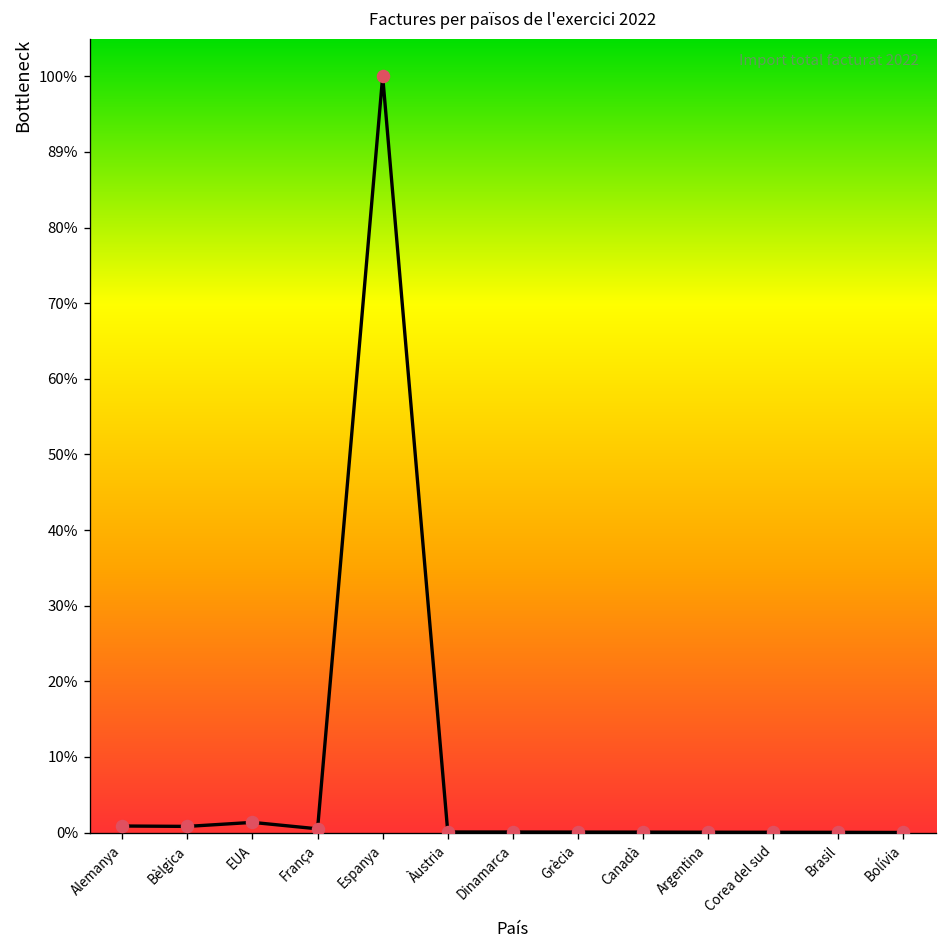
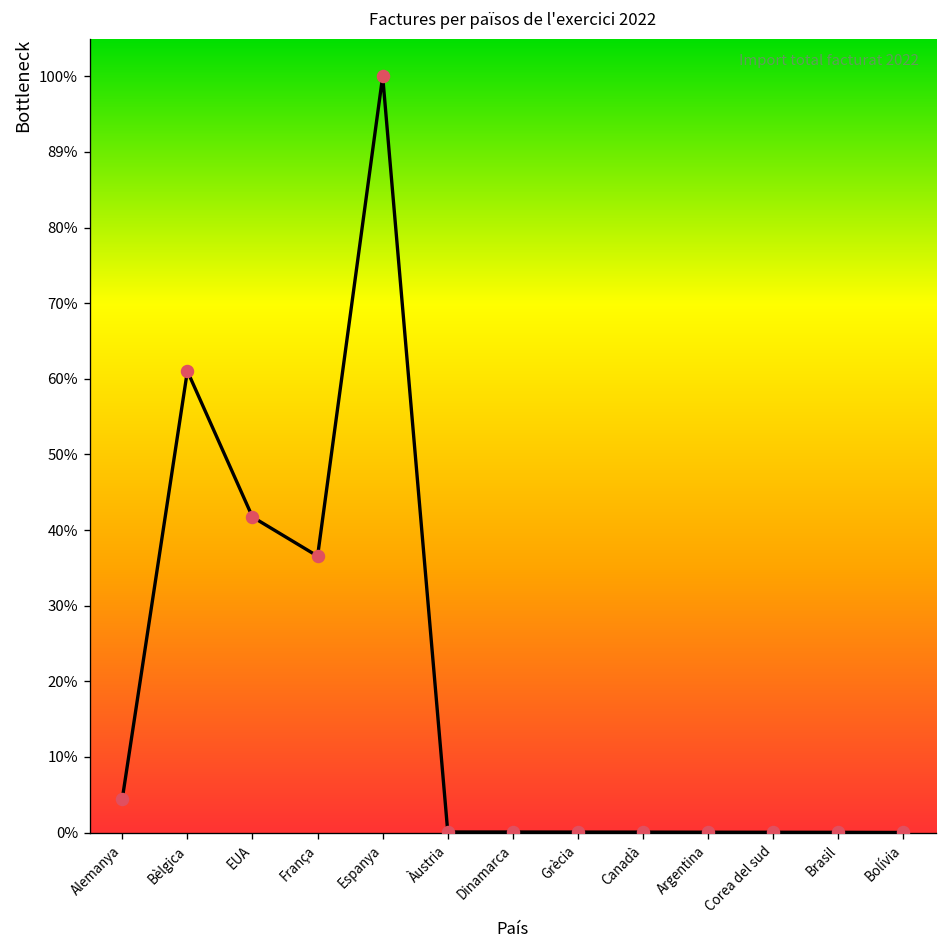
Alemanya: 1% -> 4%
Bèlgica: 1% -> 61%
EUA: 1% -> 42%
França: 0% -> 37%
